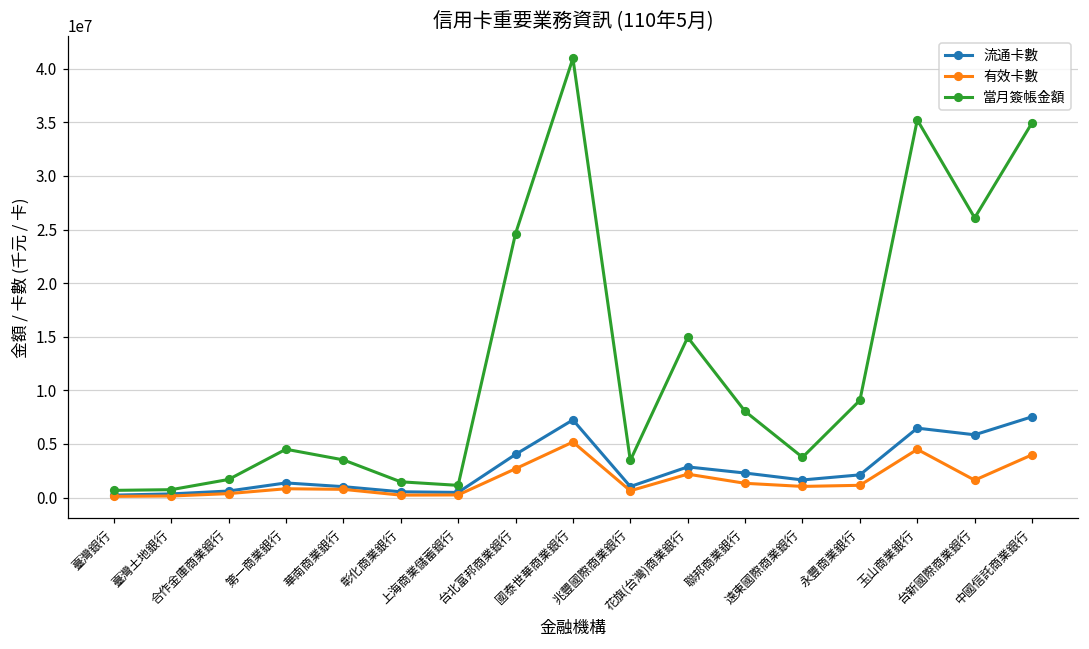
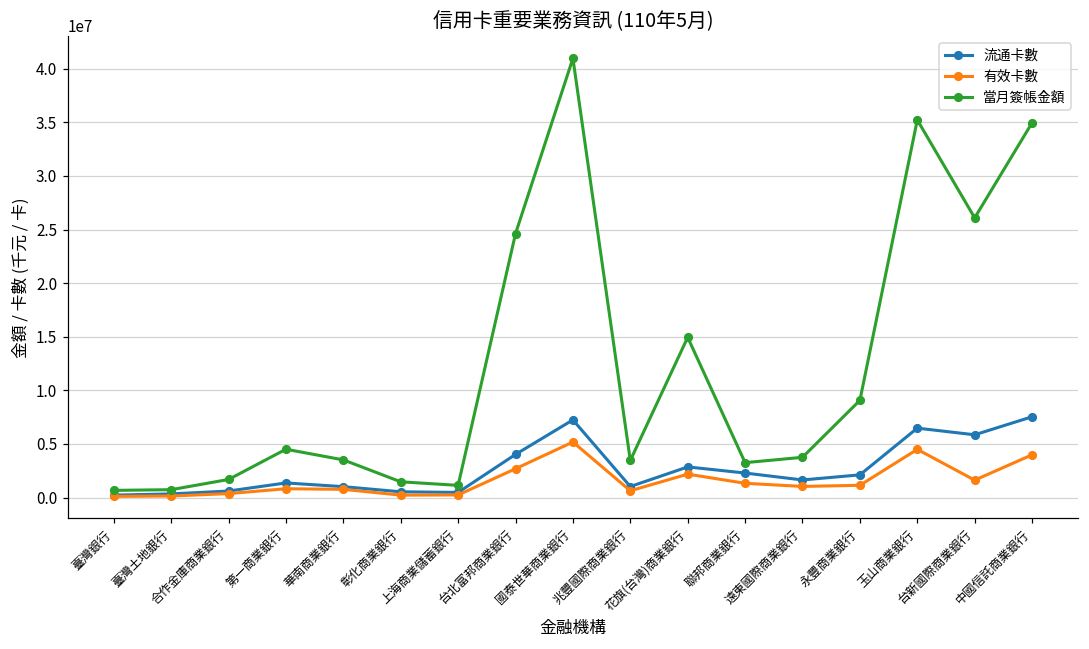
當月簽帳金額, 聯邦商業銀行: 8000000 -> 3000000
